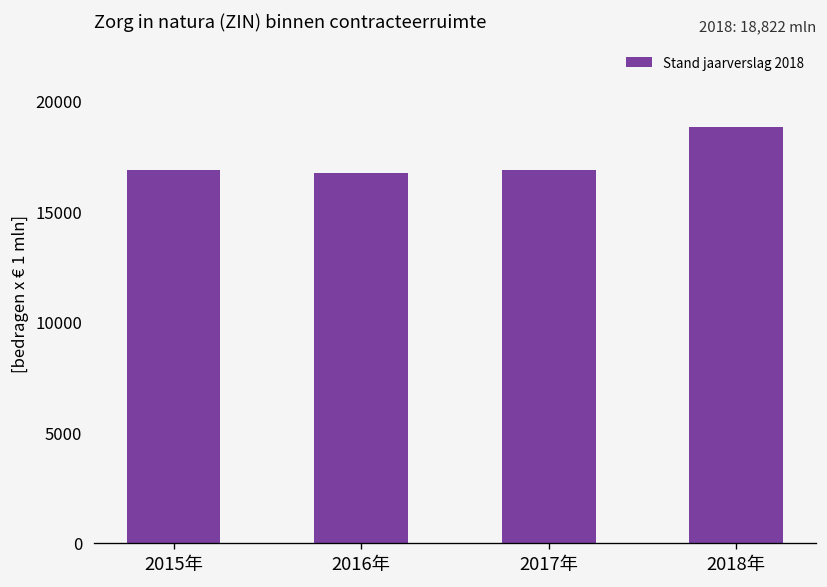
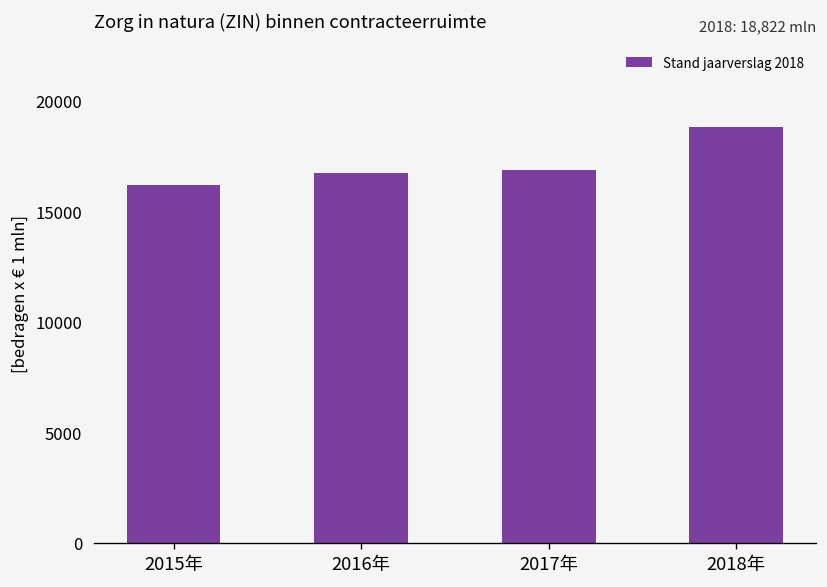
2015年: 16900 -> 16200
